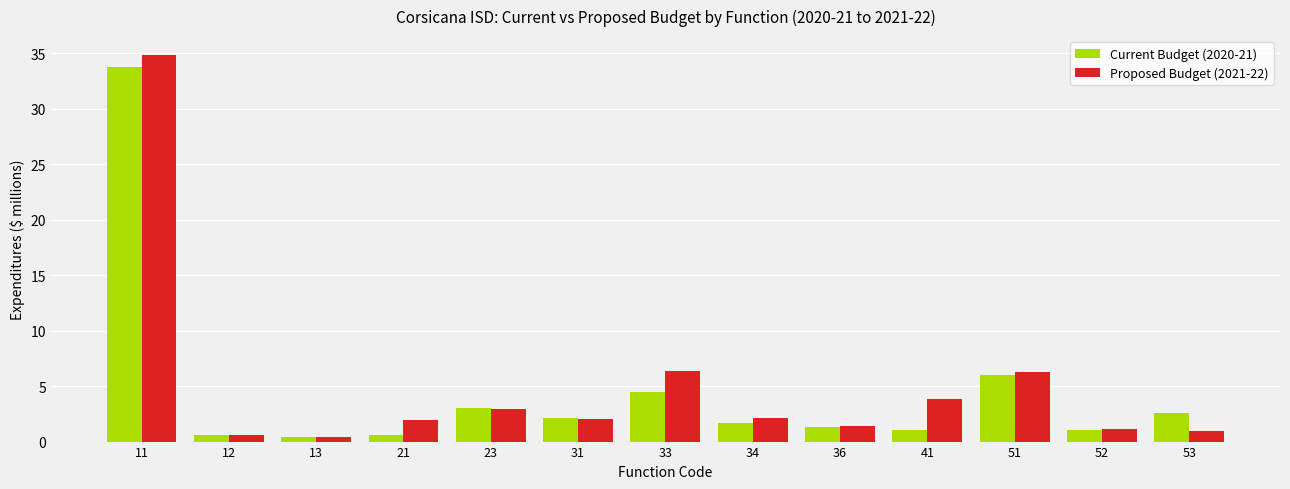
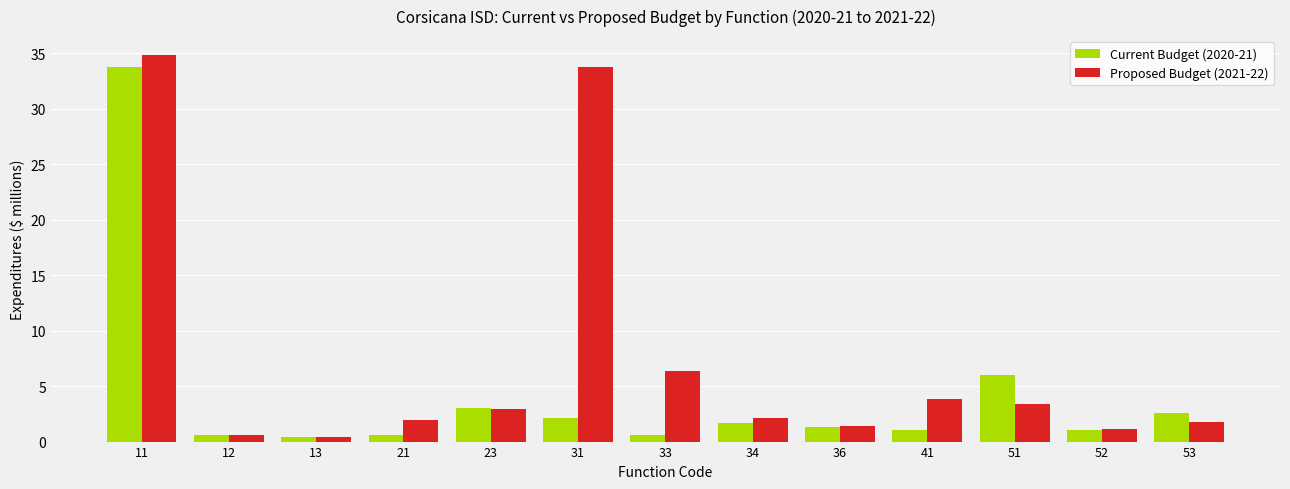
Proposed Budget (2021-22), 31: 2.1 -> 33.8
Current Budget (2020-21), 33: 4.5 -> 0.6
Proposed Budget (2021-22), 51: 6.3 -> 3.4
Proposed Budget (2021-22), 53: 0.9 -> 1.7
